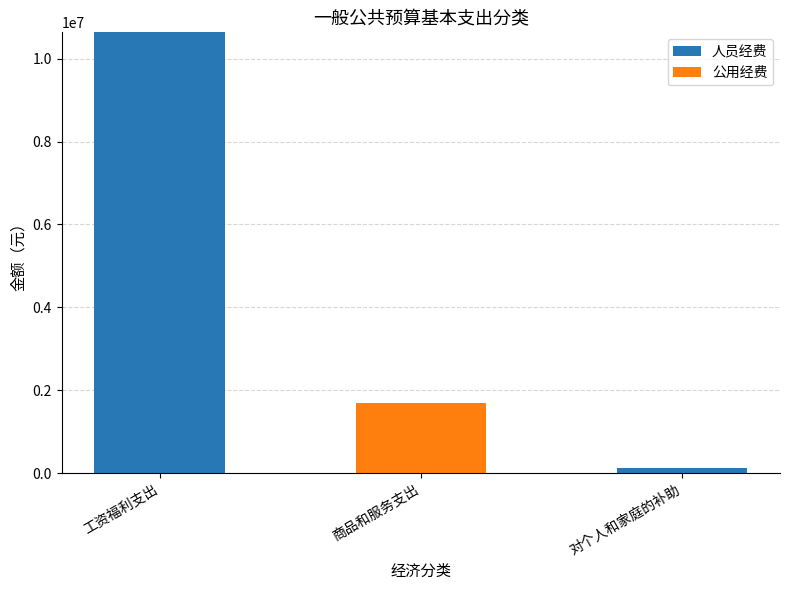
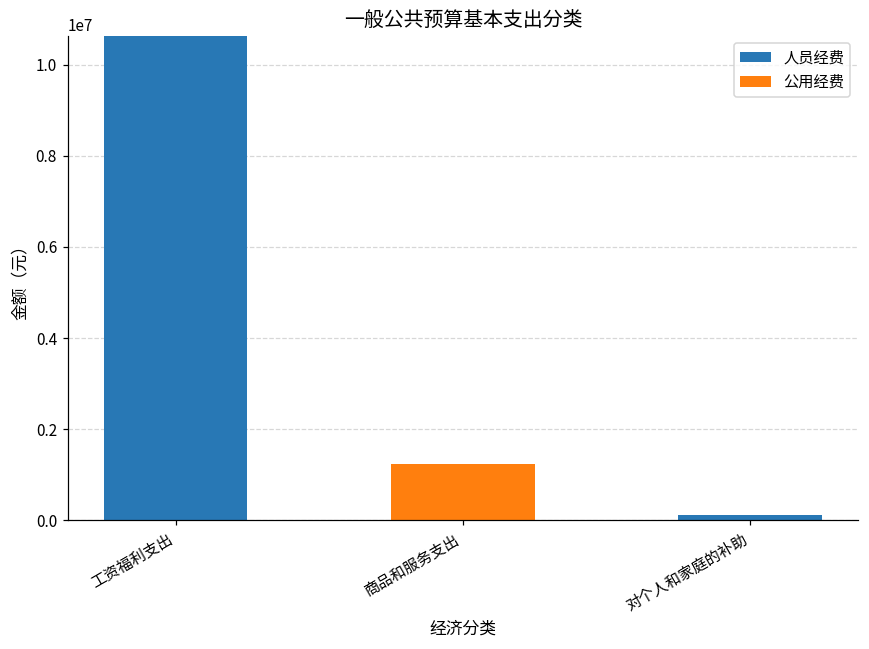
公用经费, 商品和服务支出: 1700000 -> 1200000
